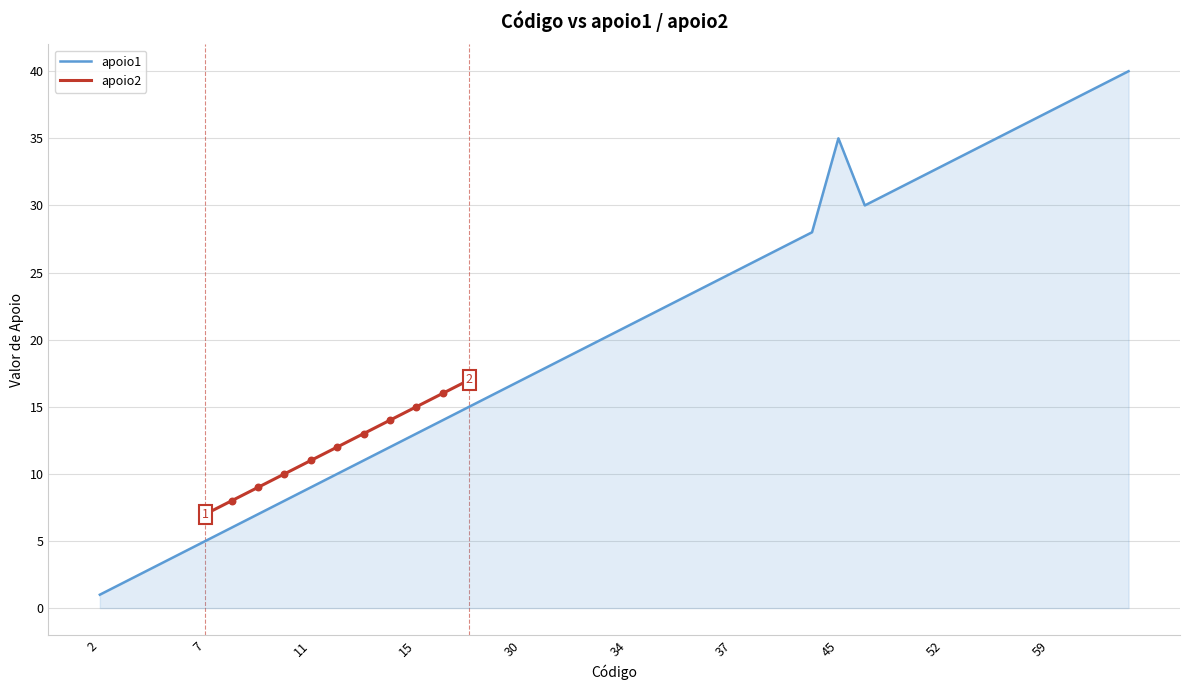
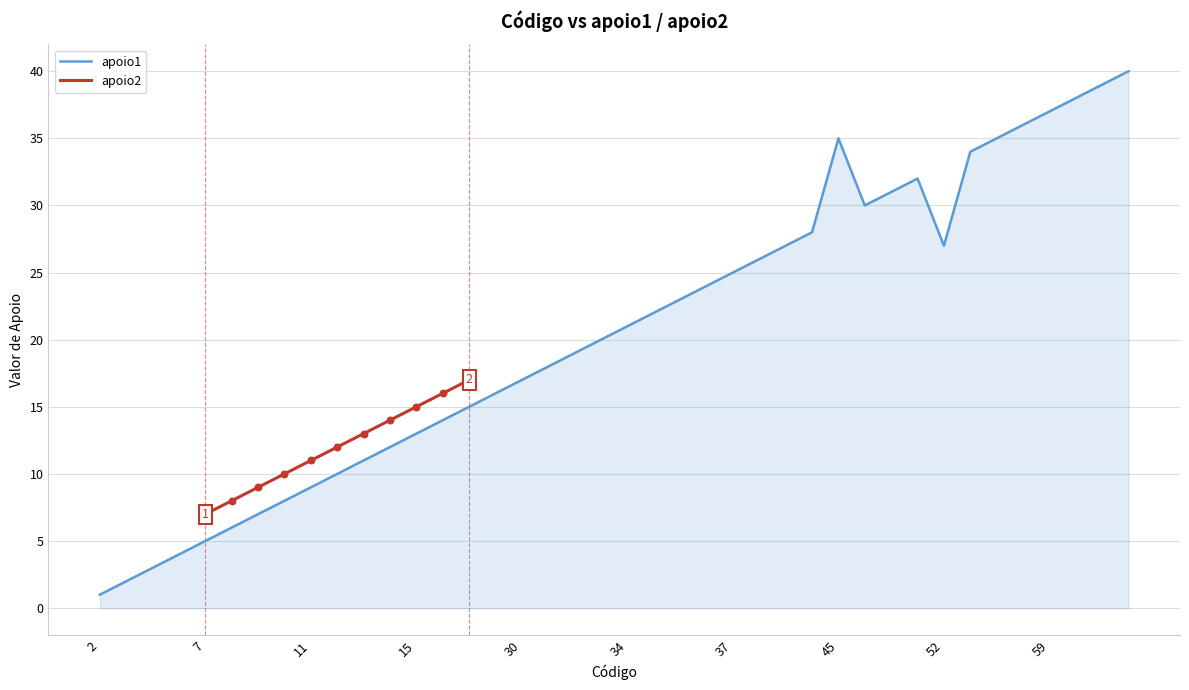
apoio1, 52: 33 -> 27
